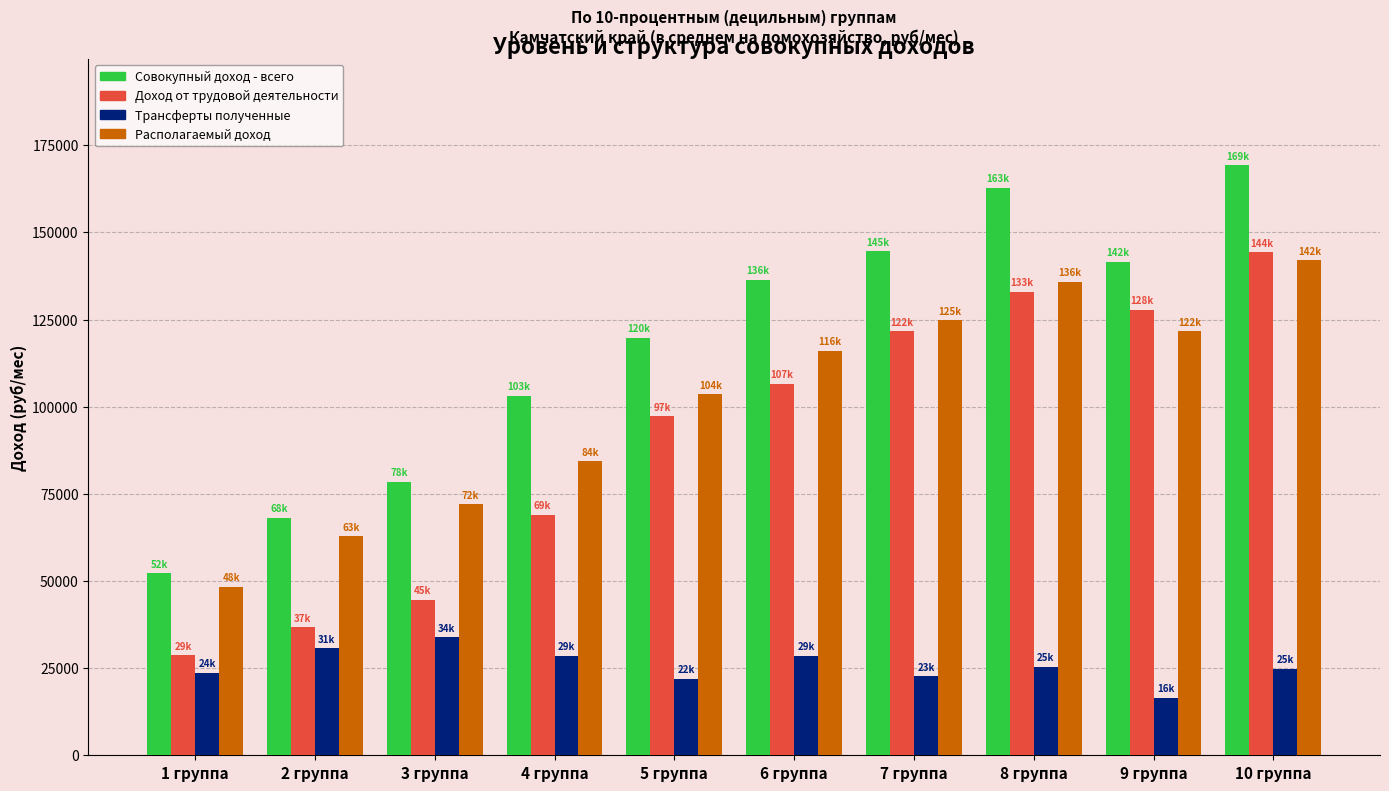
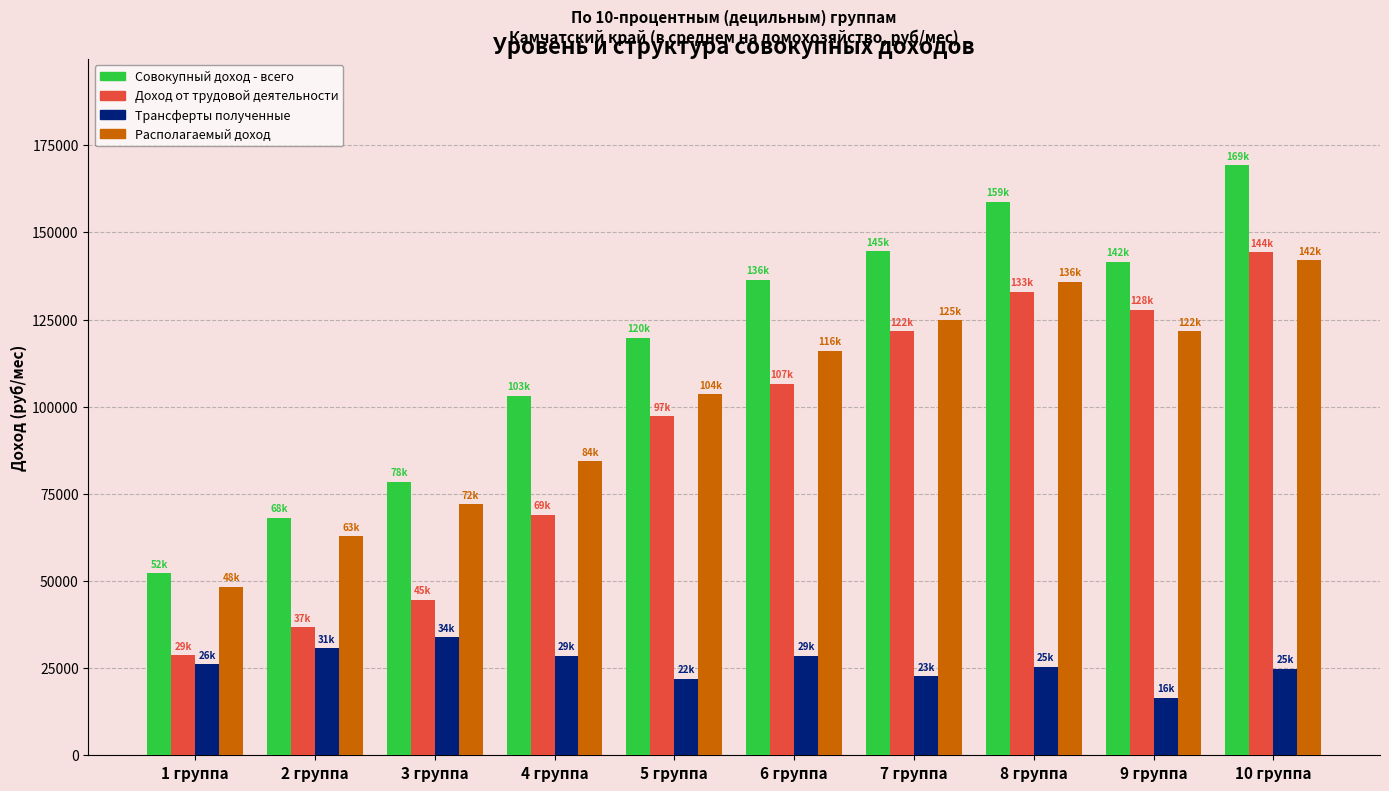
Трансферты полученные, 1 группа: 24k -> 26k
Совокупный доход - всего, 8 группа: 163k -> 159k
